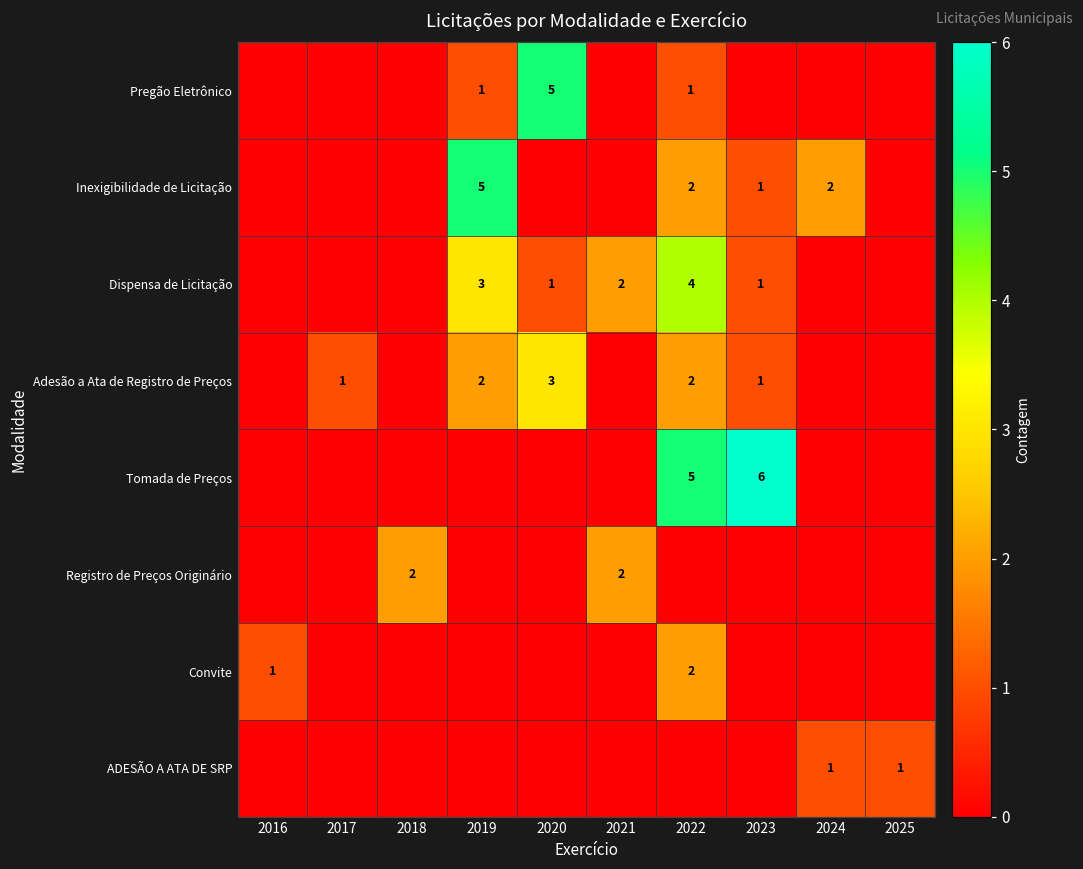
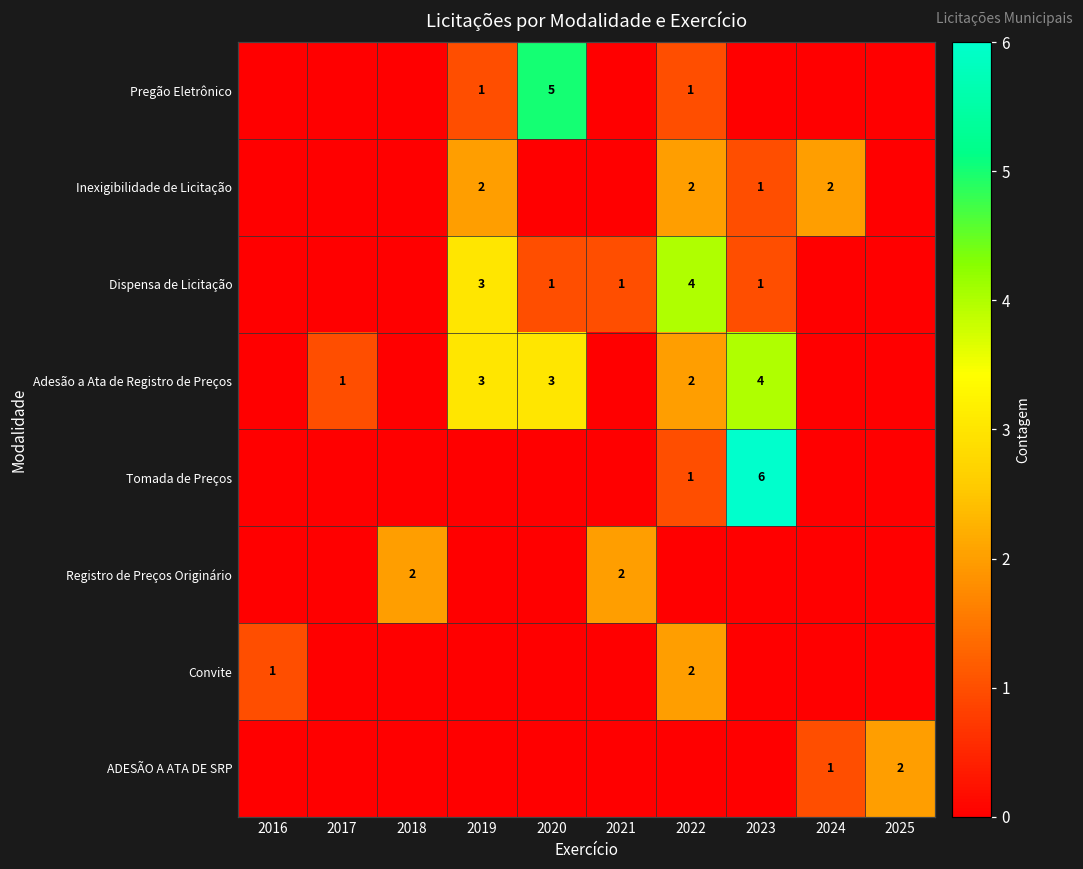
Inexigibilidade de Licitação, 2019: 5 -> 2
Dispensa de Licitação, 2021: 2 -> 1
Adesão a Ata de Registro de Preços, 2019: 2 -> 3
Adesão a Ata de Registro de Preços, 2023: 1 -> 4
Tomada de Preços, 2022: 5 -> 1
ADESÃO A ATA DE SRP, 2025: 1 -> 2
